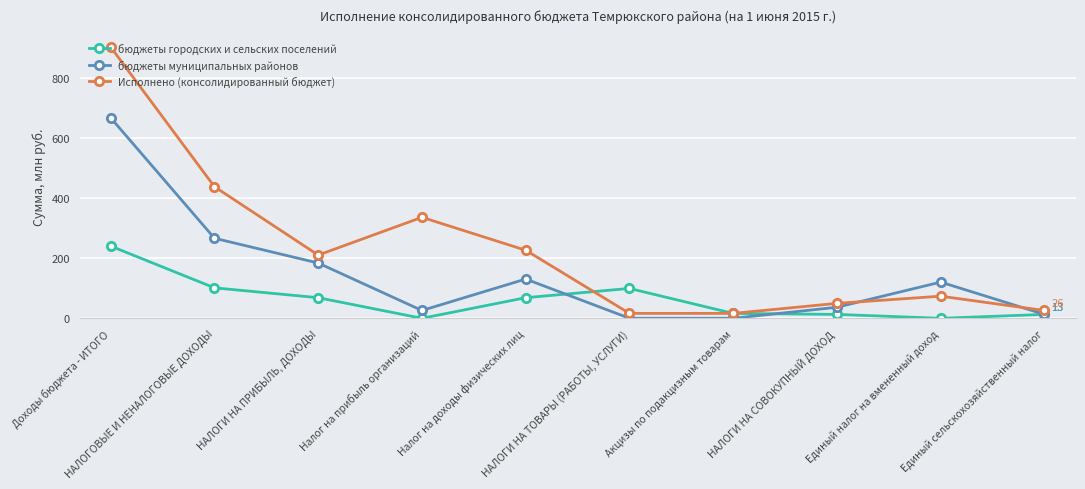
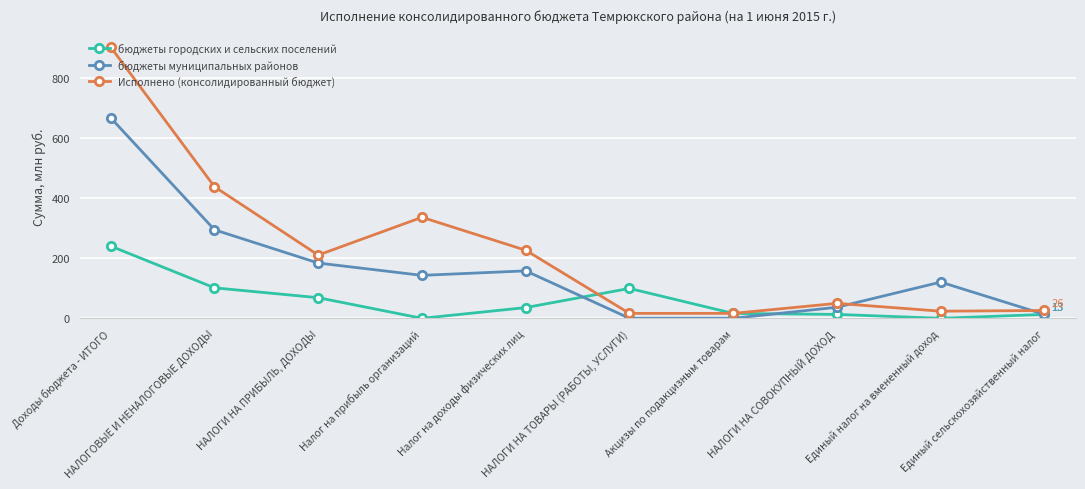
бюджеты муниципальных районов, НАЛОГОВЫЕ И НЕНАЛОГОВЫЕ ДОХОДЫ: 270 -> 290
бюджеты муниципальных районов, Налог на прибыль организаций: 30 -> 140
бюджеты городских и сельских поселений, Налог на доходы физических лиц: 70 -> 40
бюджеты муниципальных районов, Налог на доходы физических лиц: 130 -> 160
Исполнено (консолидированный бюджет), Единый налог на вмененный доход: 70 -> 20
